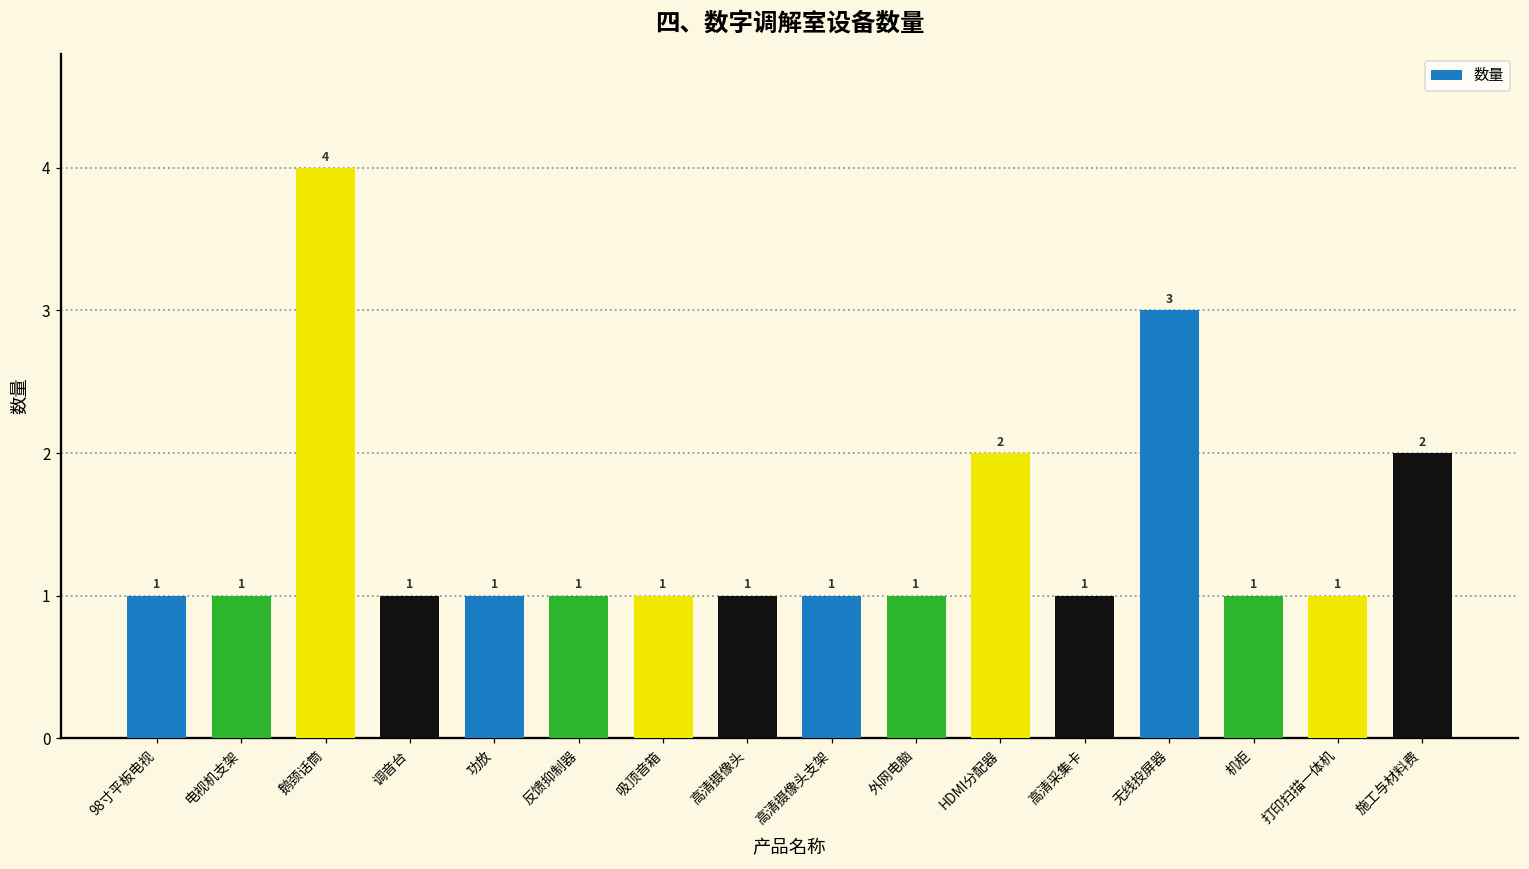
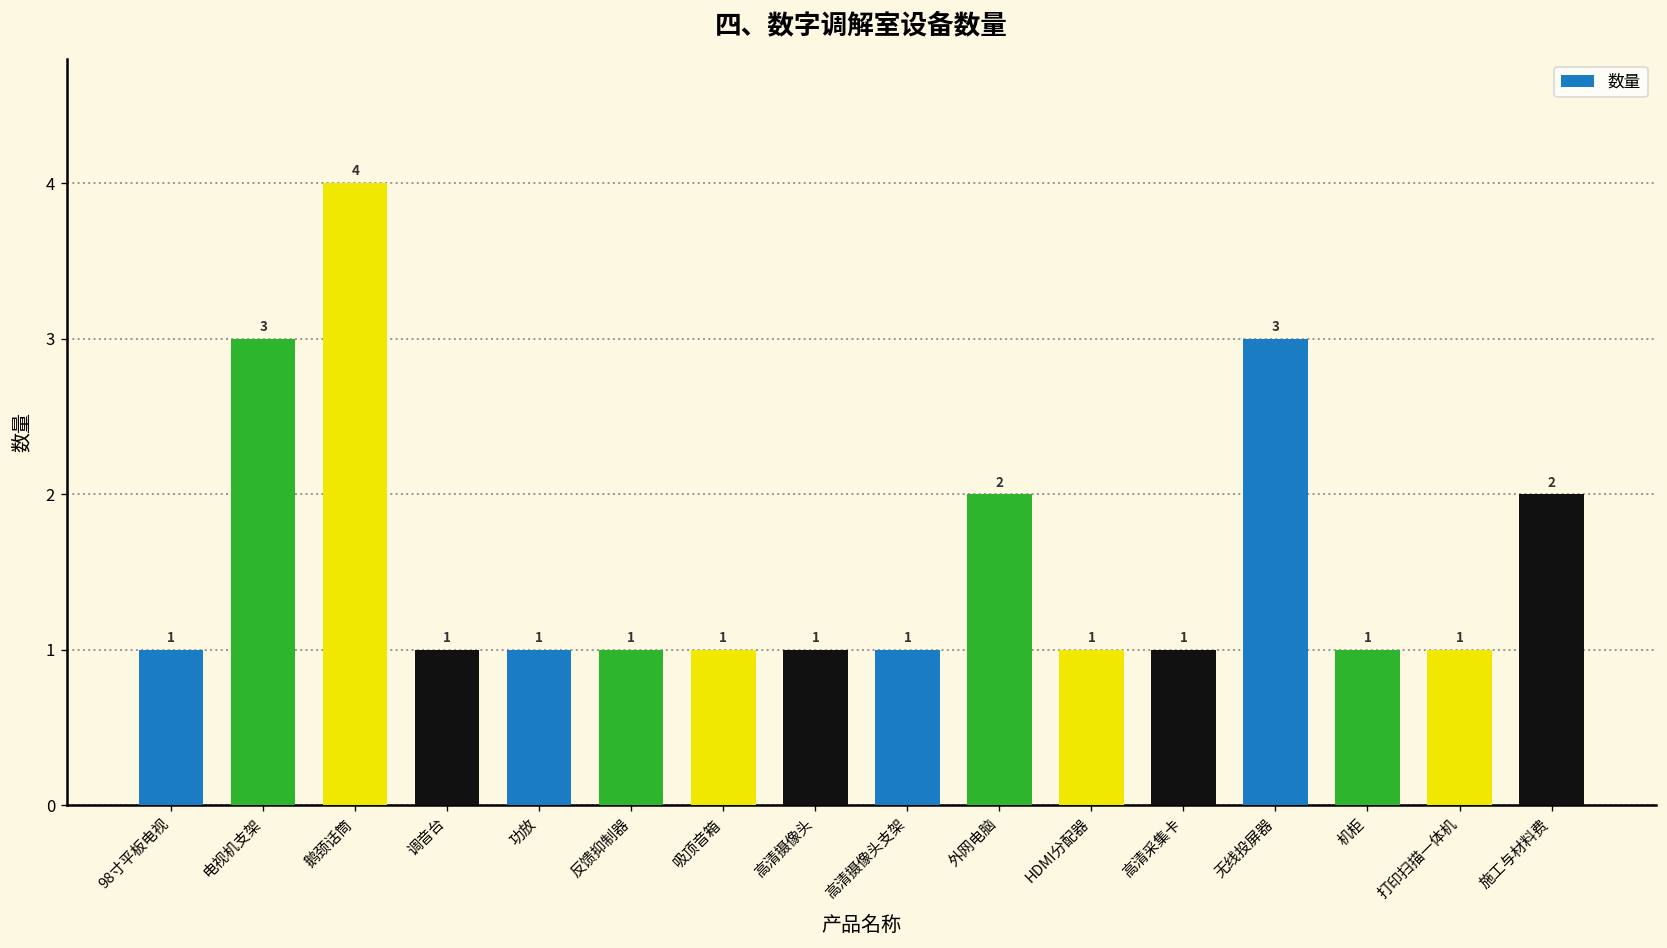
电视机支架: 1 -> 3
外网电脑: 1 -> 2
HDMI分配器: 2 -> 1
